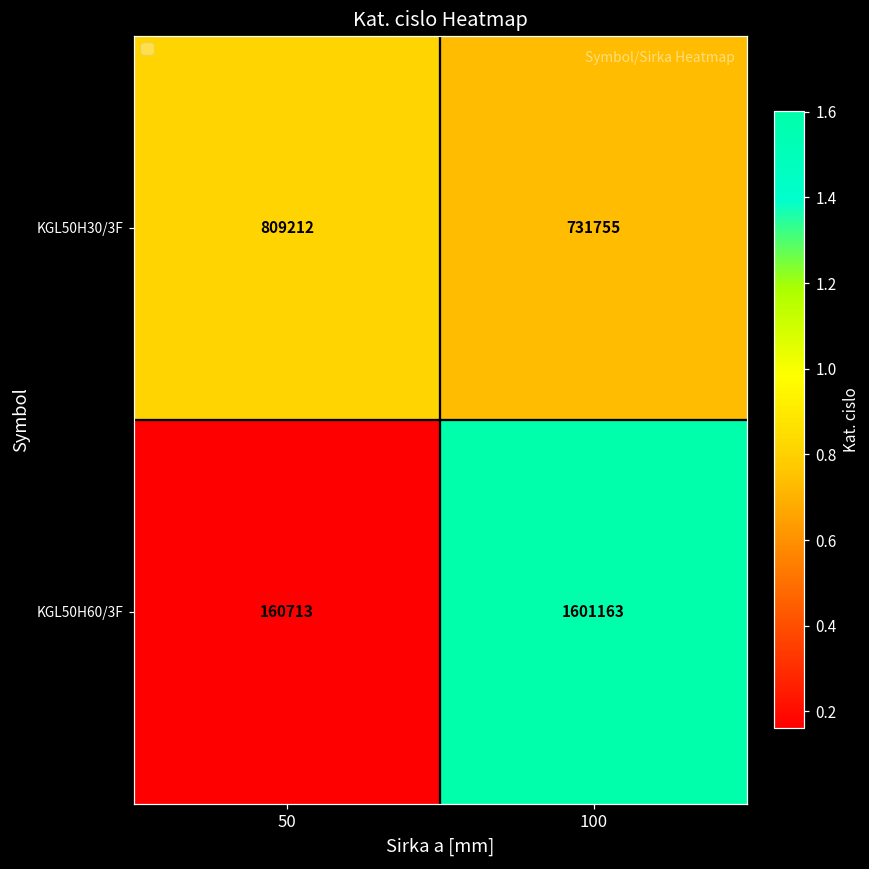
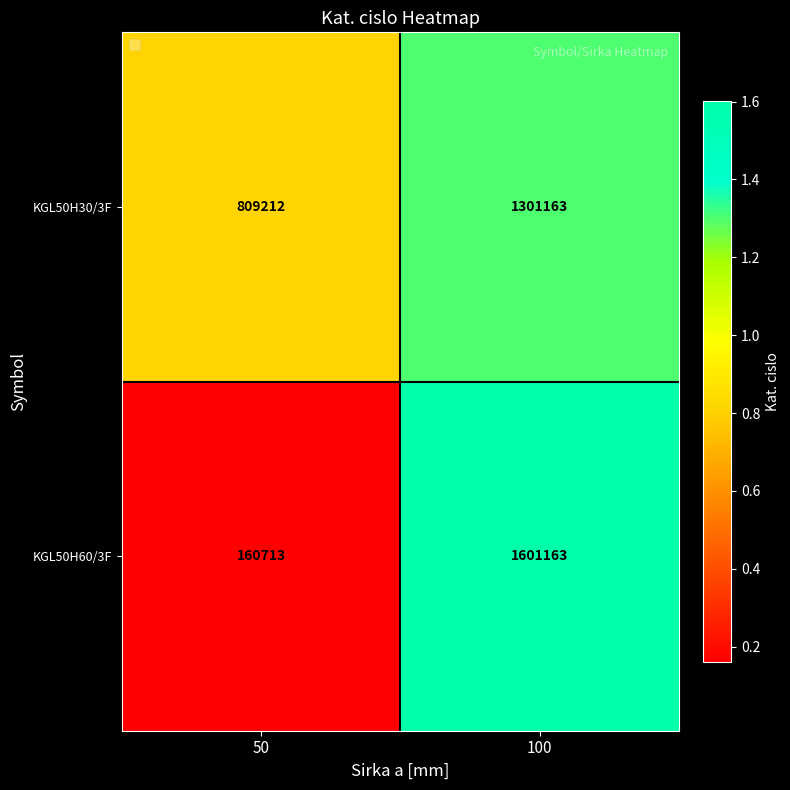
KGL50H30/3F, 100: 731755 -> 1301163
